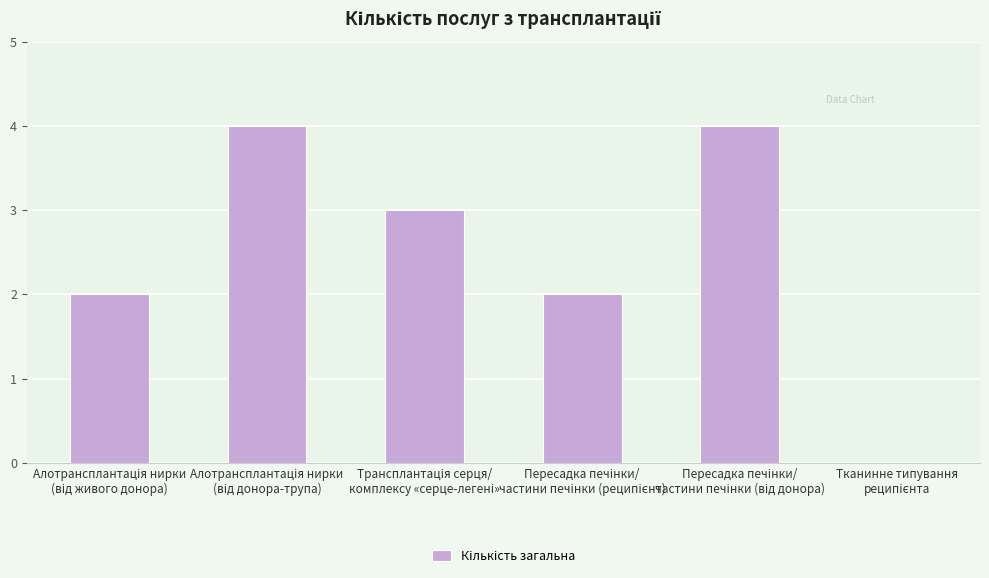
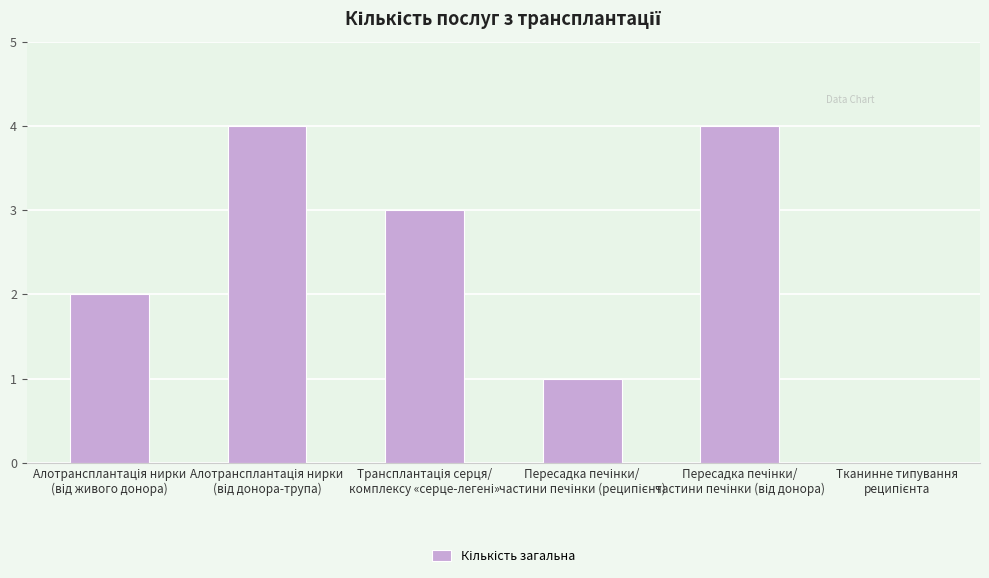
Пересадка печінки/ частини печінки (реципієнт): 2 -> 1
